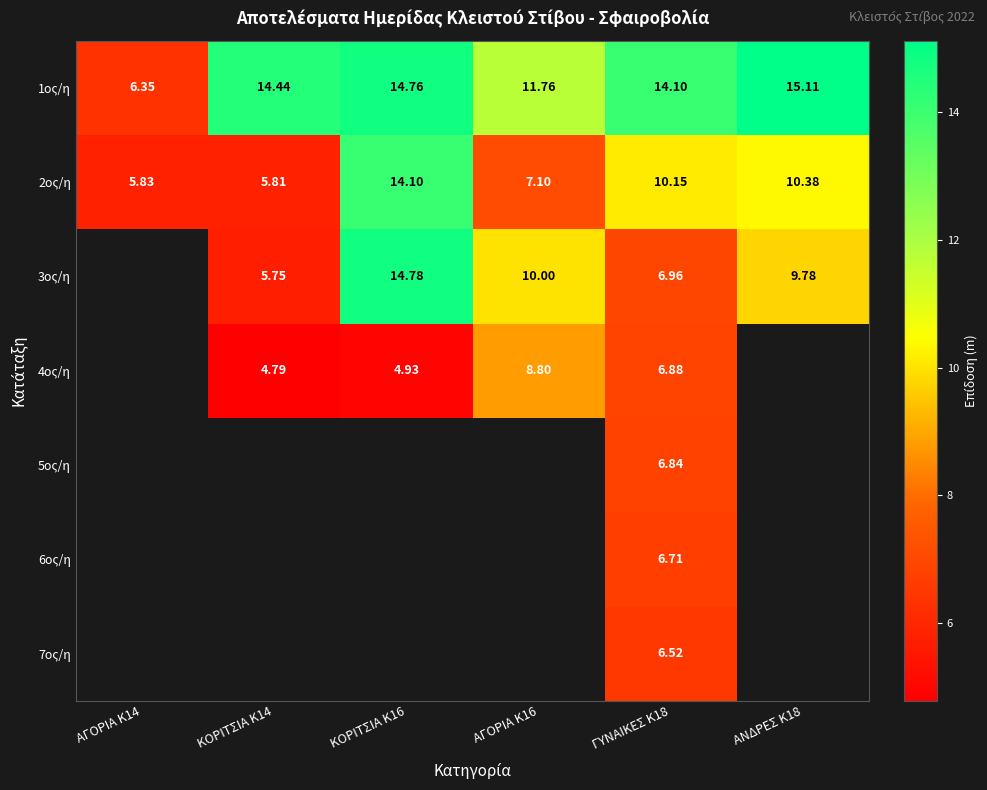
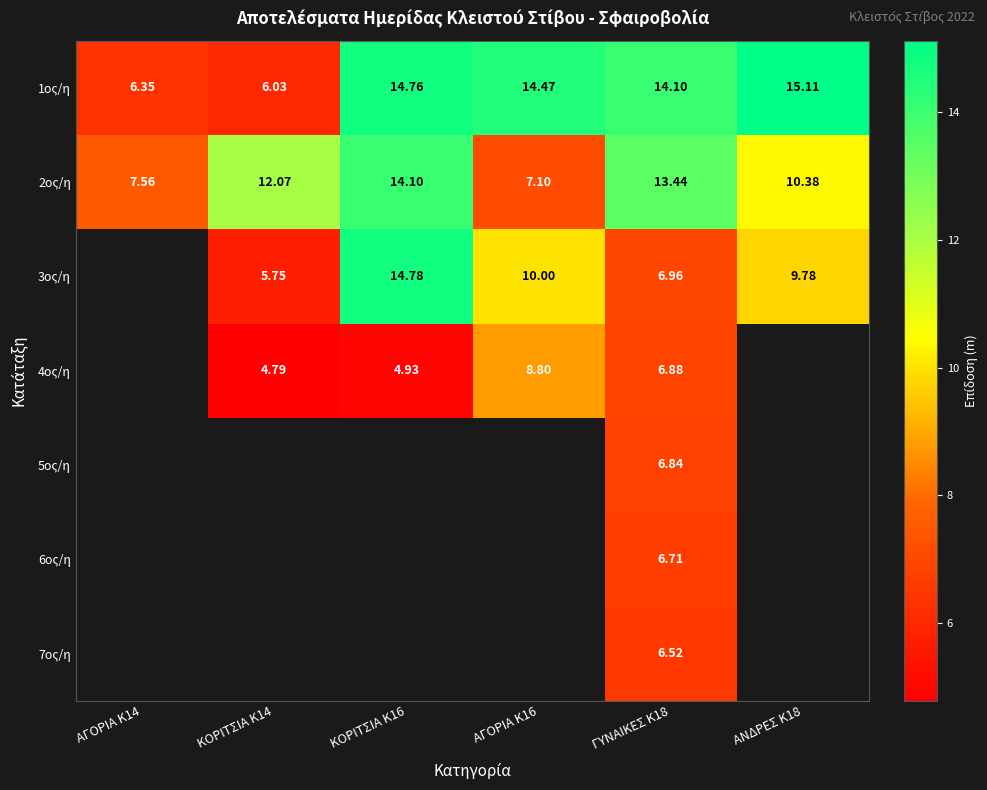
1ος/η, ΚΟΡΙΤΣΙΑ Κ14: 14.44 -> 6.03
1ος/η, ΑΓΟΡΙΑ Κ16: 11.76 -> 14.47
2ος/η, ΑΓΟΡΙΑ Κ14: 5.83 -> 7.56
2ος/η, ΚΟΡΙΤΣΙΑ Κ14: 5.81 -> 12.07
2ος/η, ΓΥΝΑΙΚΕΣ Κ18: 10.15 -> 13.44
